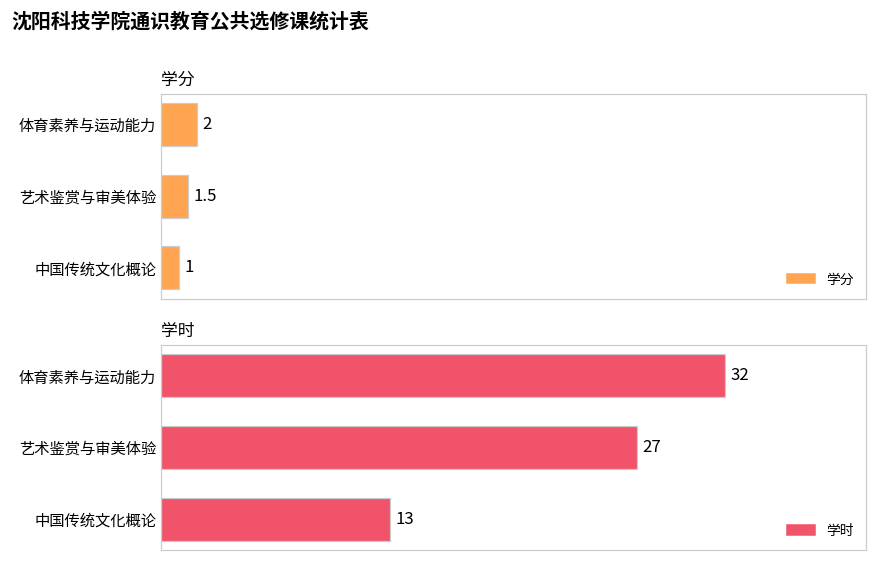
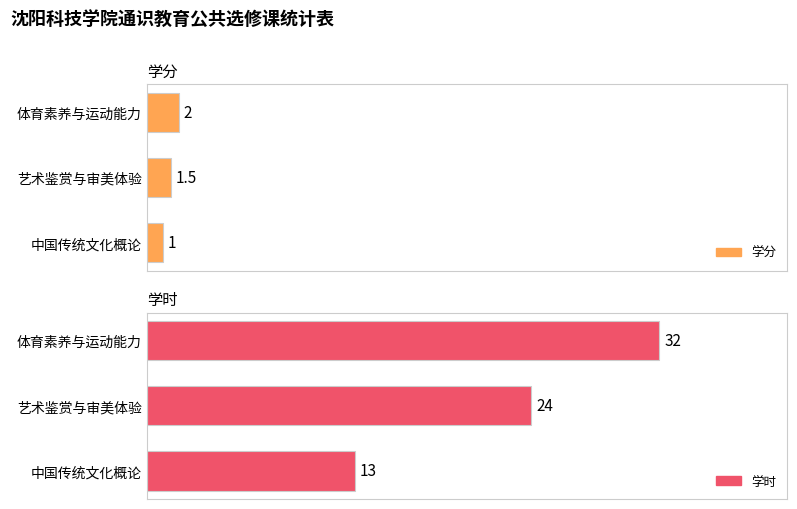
学时, 艺术鉴赏与审美体验: 27 -> 24
